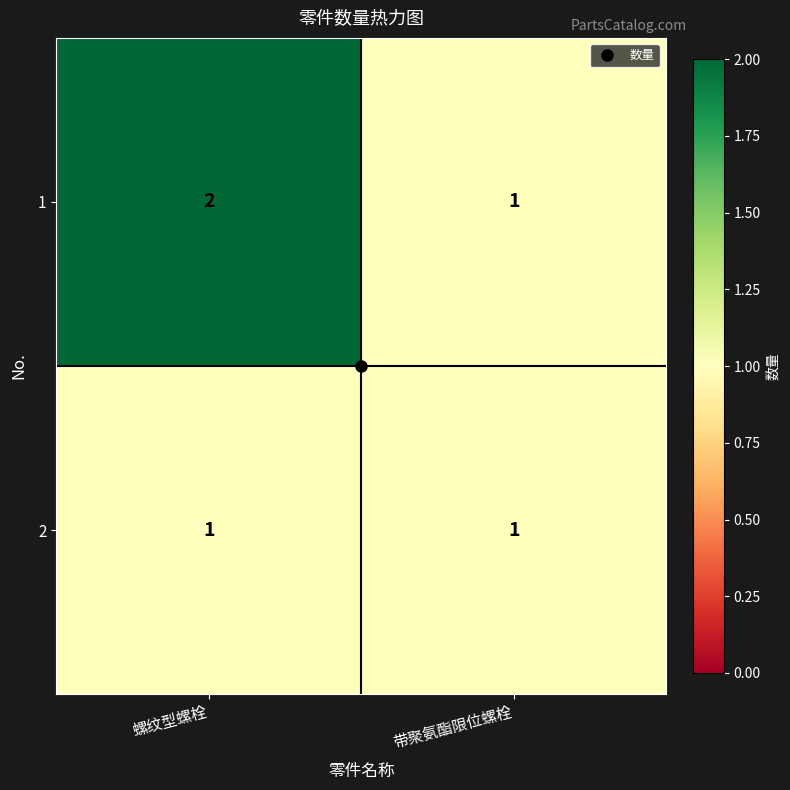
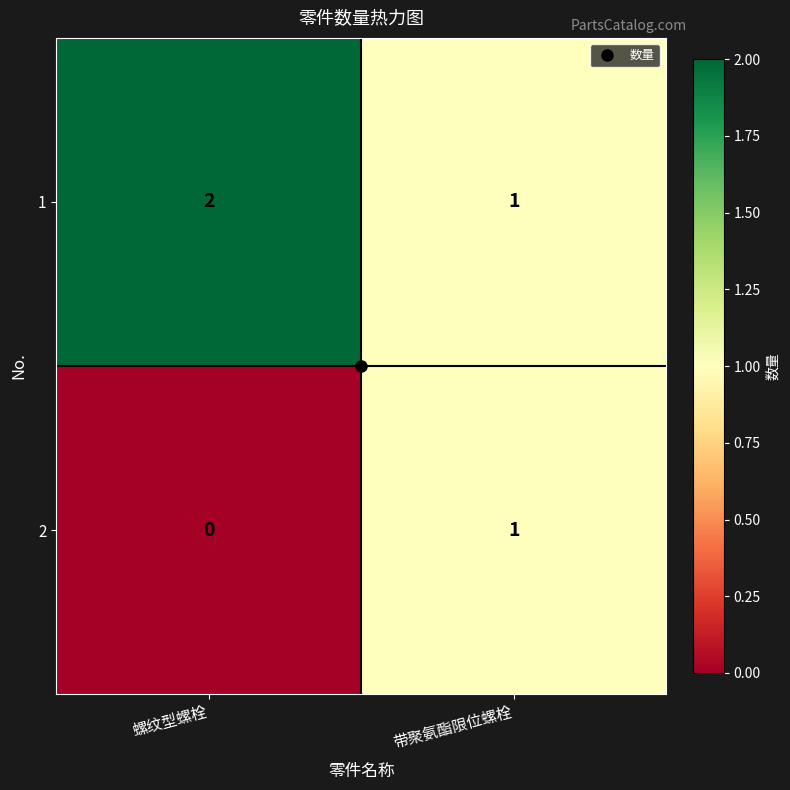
2, 螺纹型螺栓: 1 -> 0
